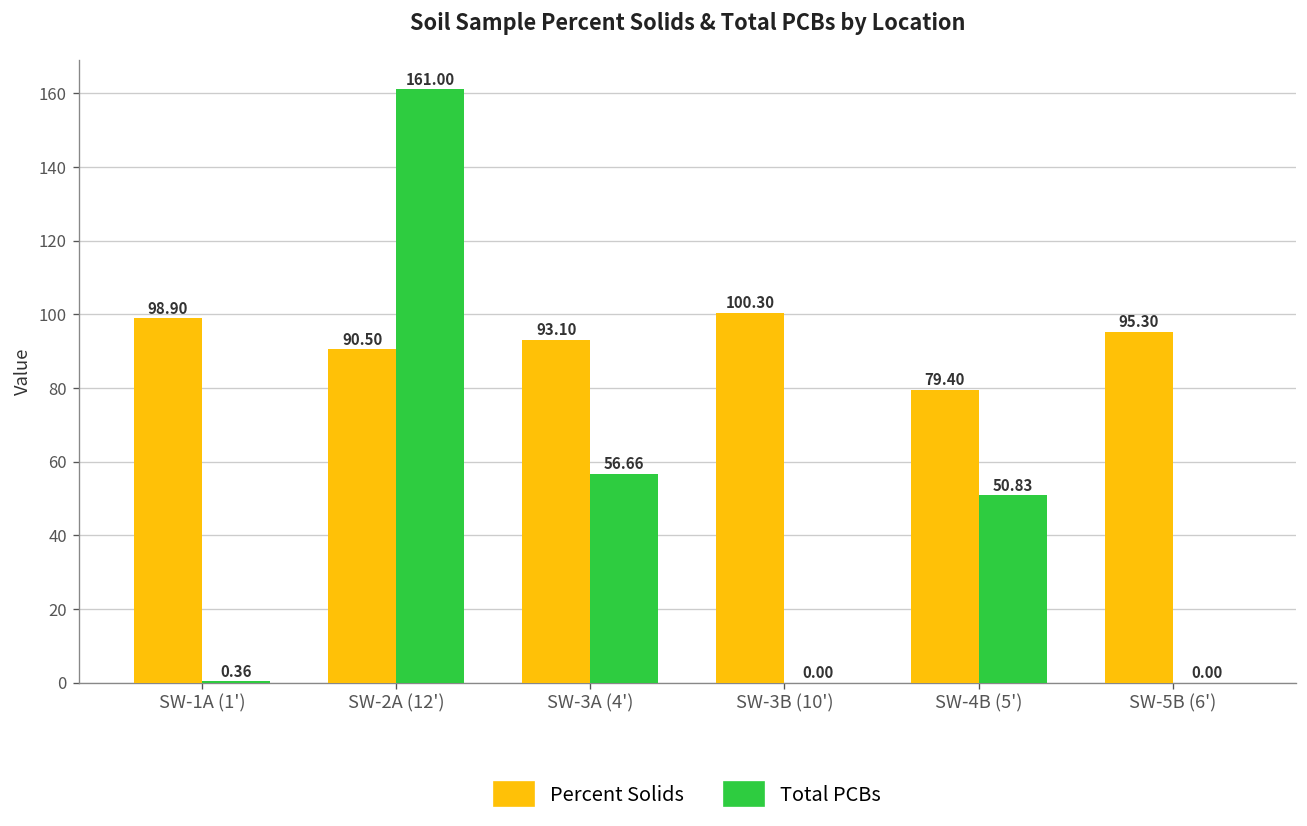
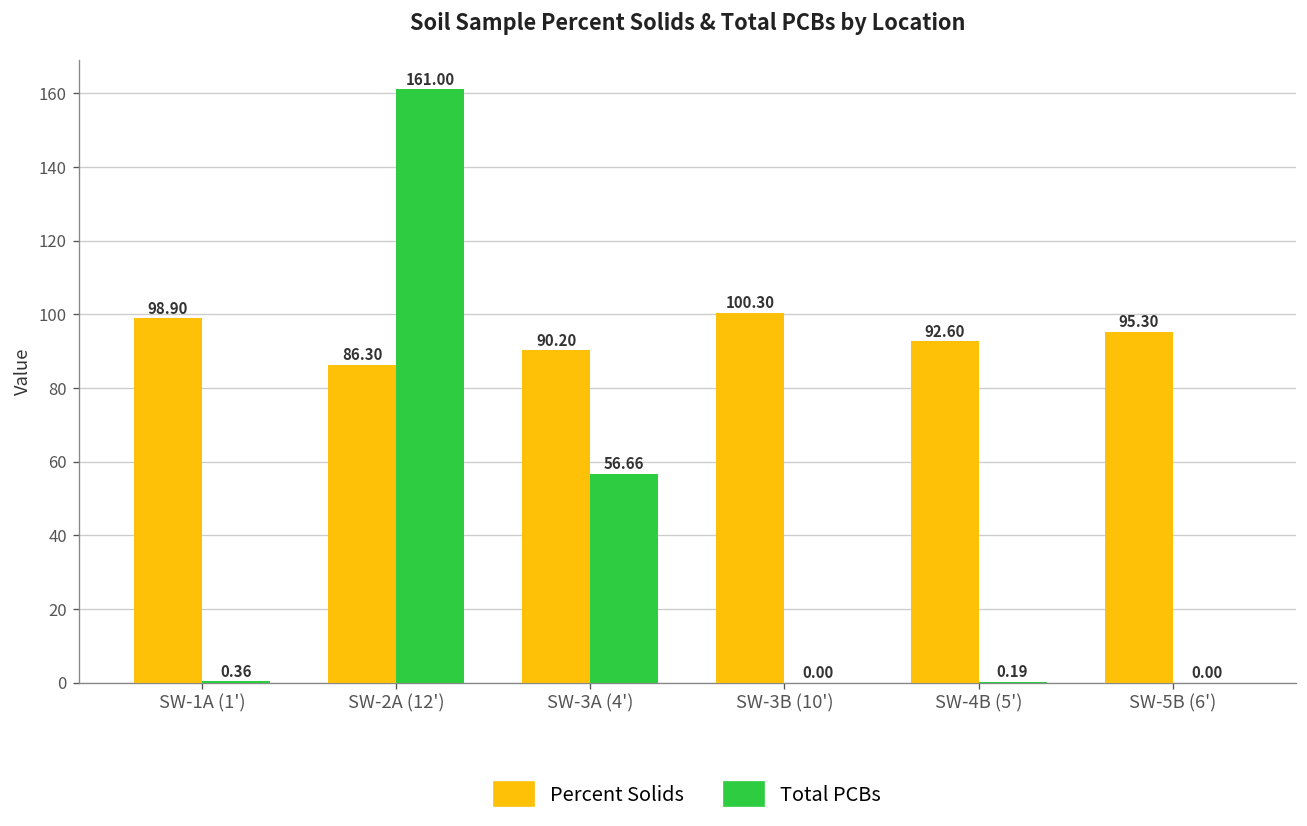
Percent Solids, SW-2A (12'): 90.50 -> 86.30
Percent Solids, SW-3A (4'): 93.10 -> 90.20
Percent Solids, SW-4B (5'): 79.40 -> 92.60
Total PCBs, SW-4B (5'): 50.83 -> 0.19
